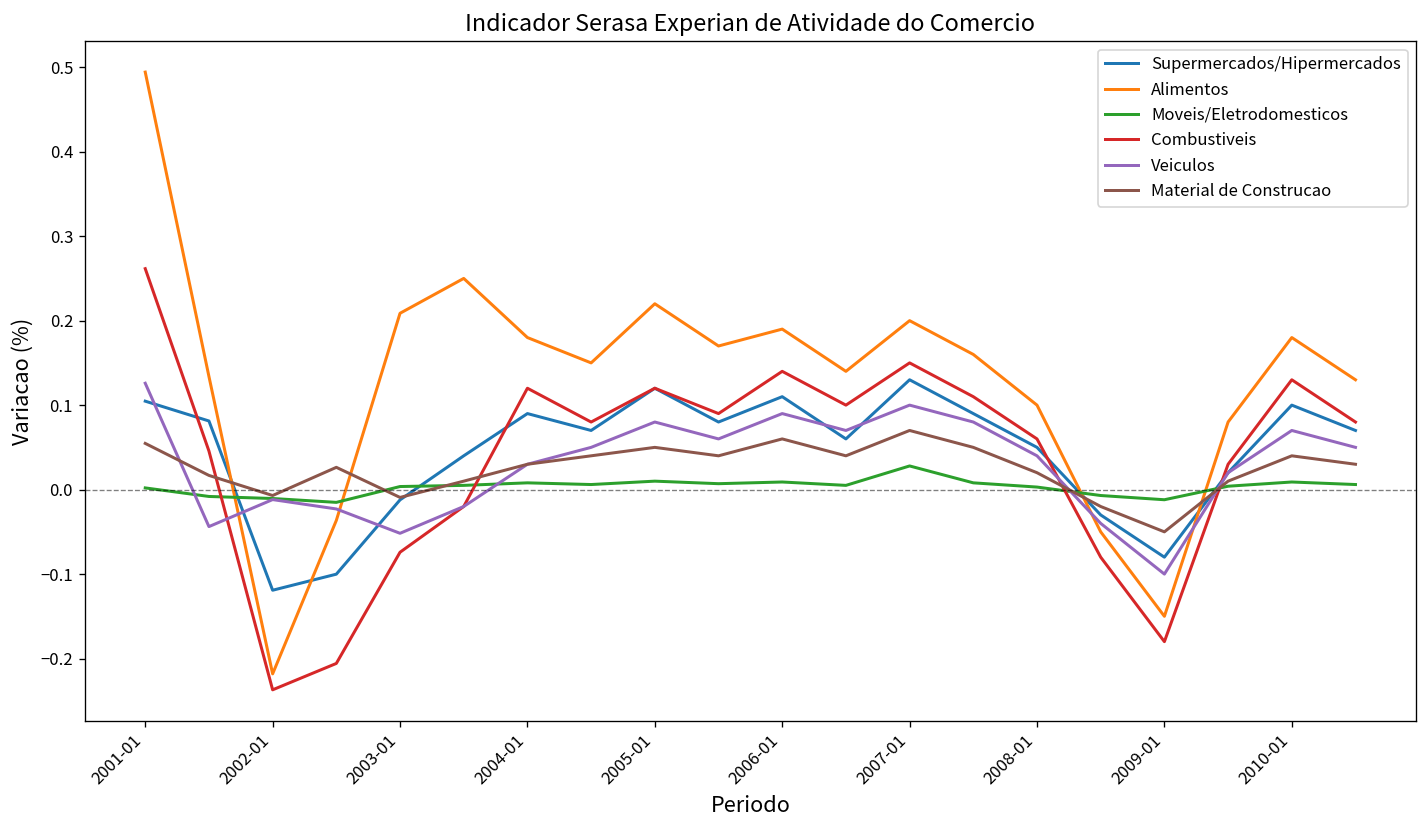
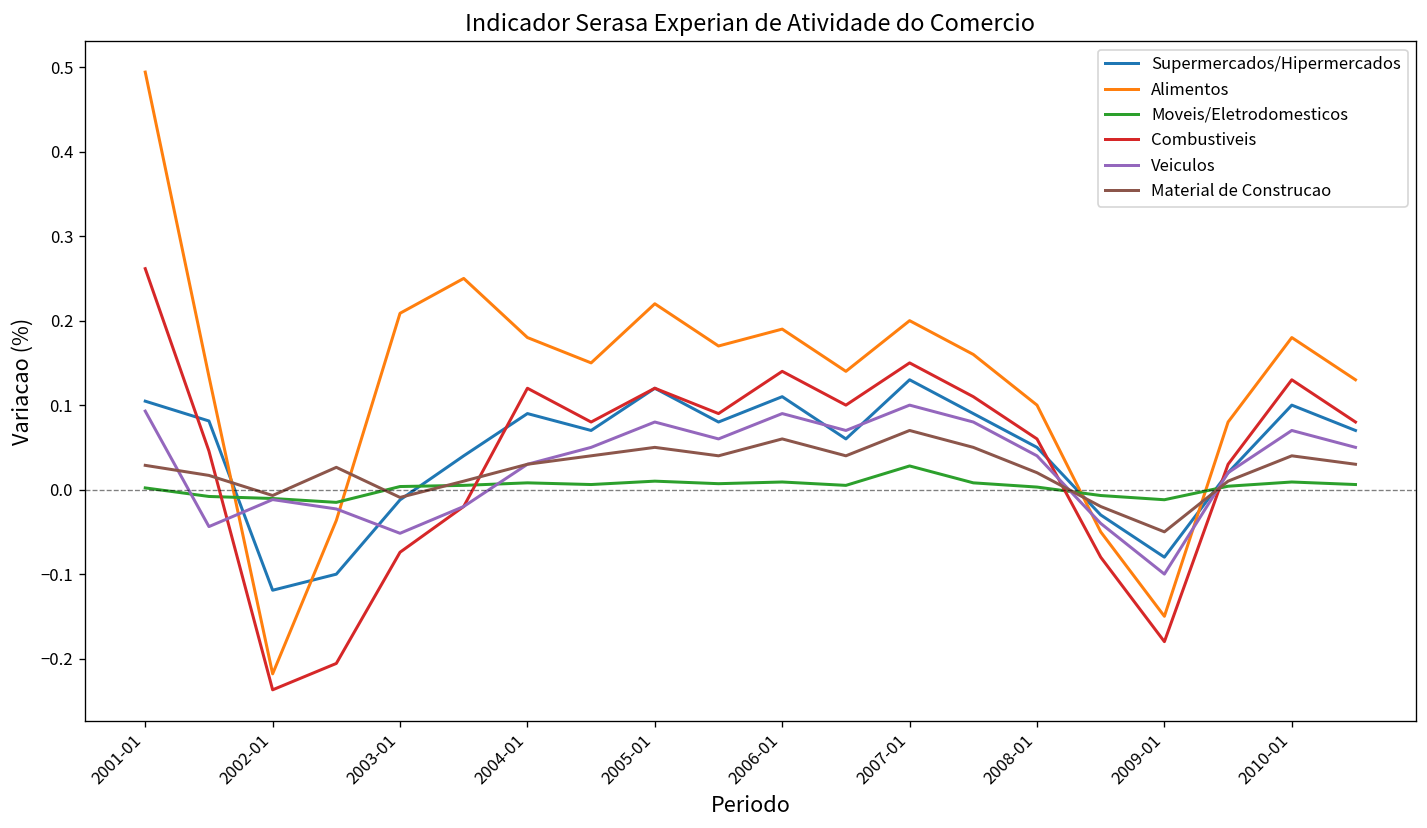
Veiculos, 2001-01: 0.13 -> 0.09
Material de Construcao, 2001-01: 0.05 -> 0.03
